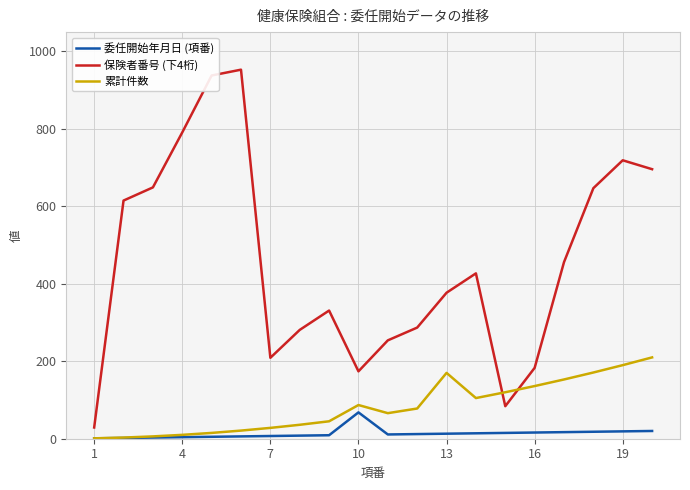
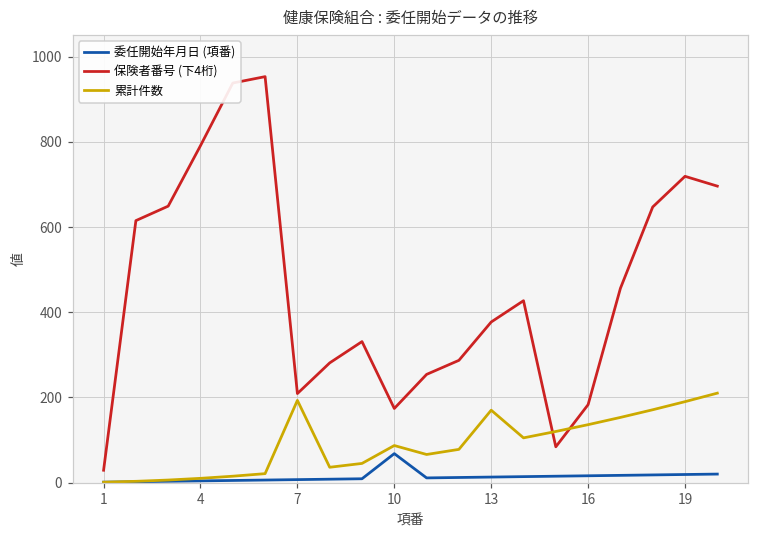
累計件数, 7: 30 -> 190
